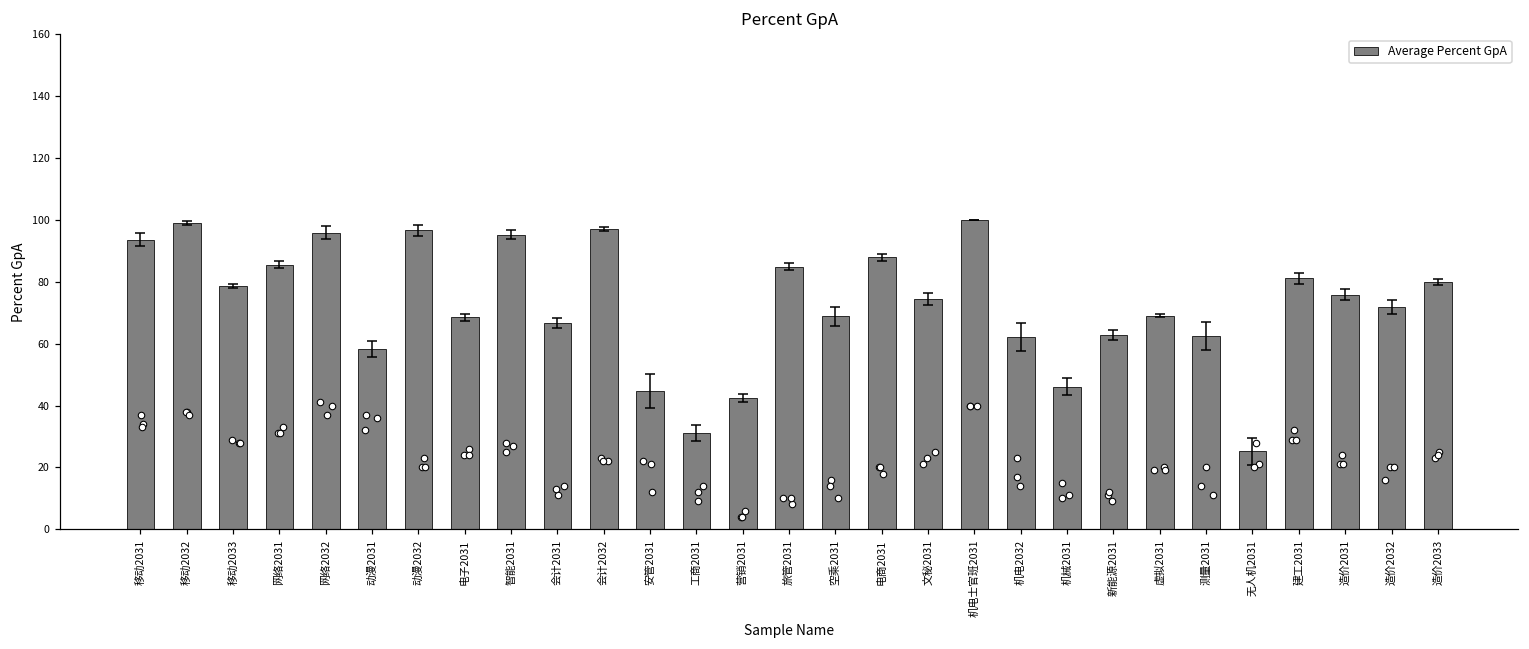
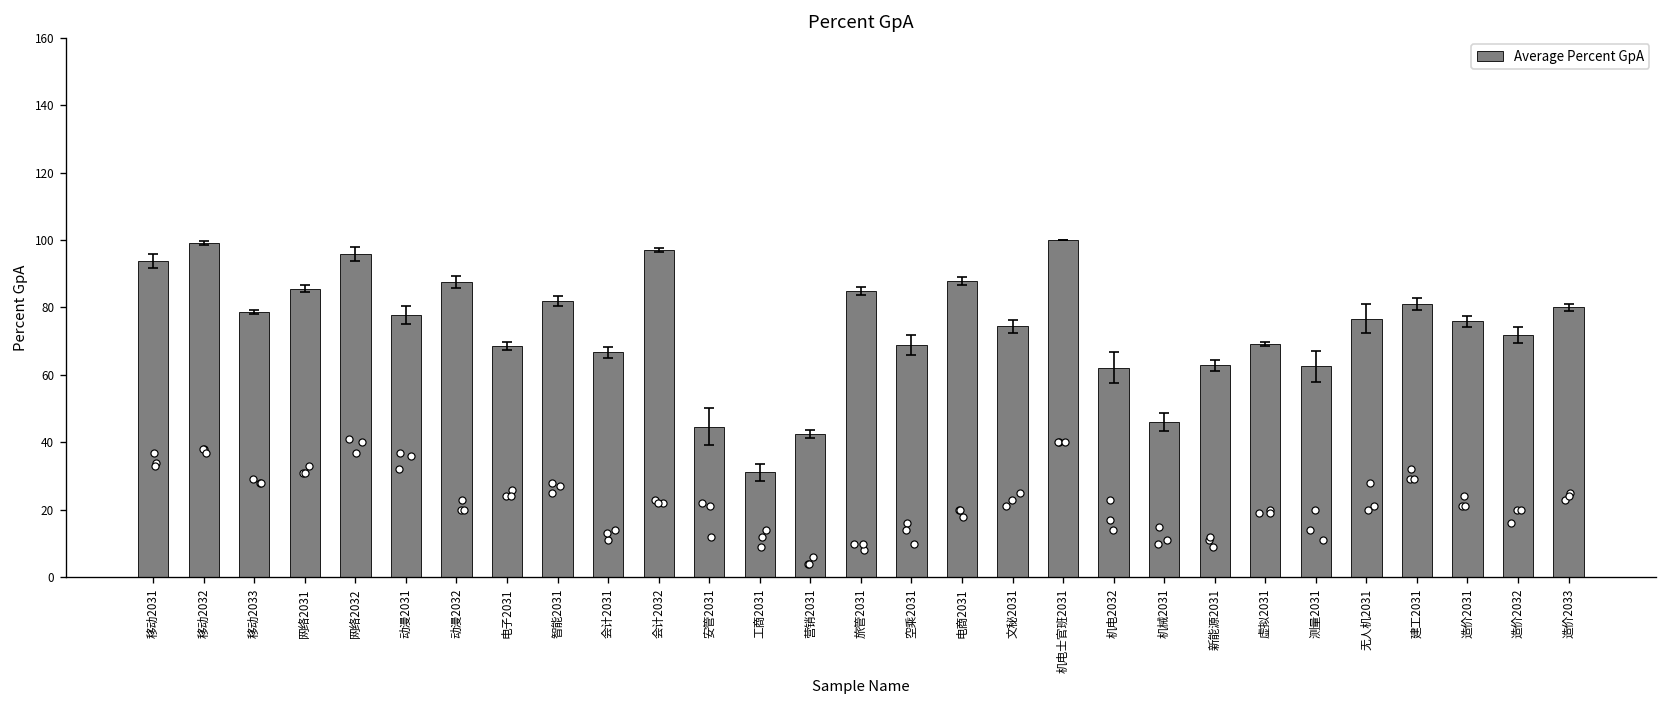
Average Percent GpA, 动漫2031: 58 -> 78
Average Percent GpA, 动漫2032: 97 -> 88
Average Percent GpA, 智能2031: 95 -> 82
Average Percent GpA, 无人机2031: 25 -> 77
